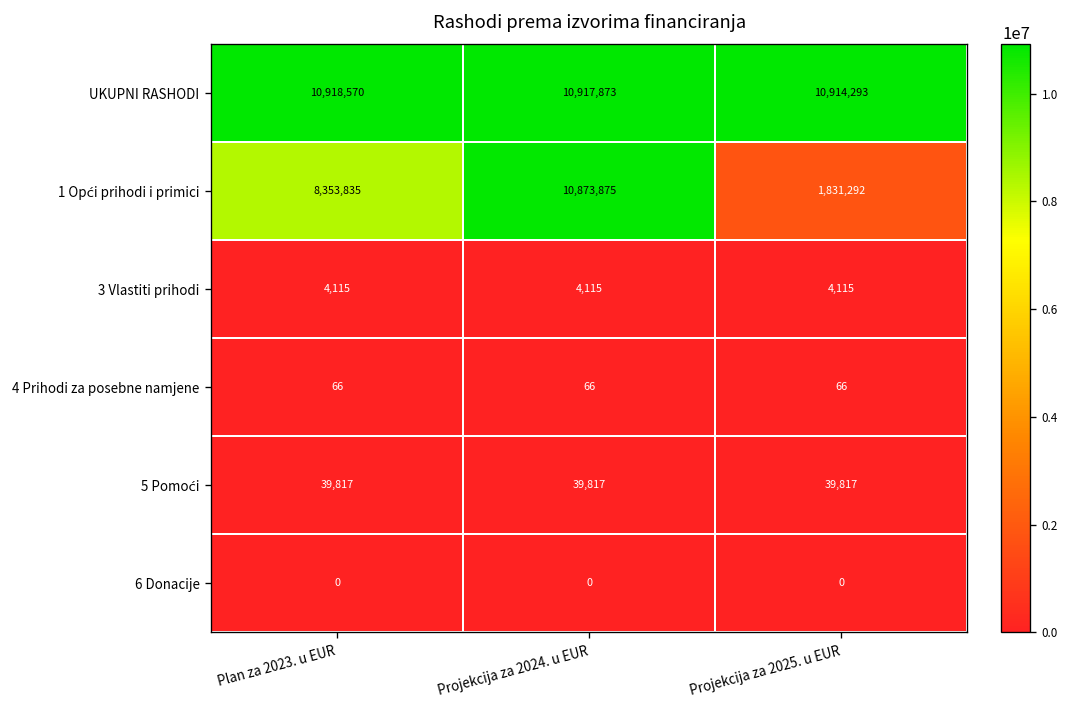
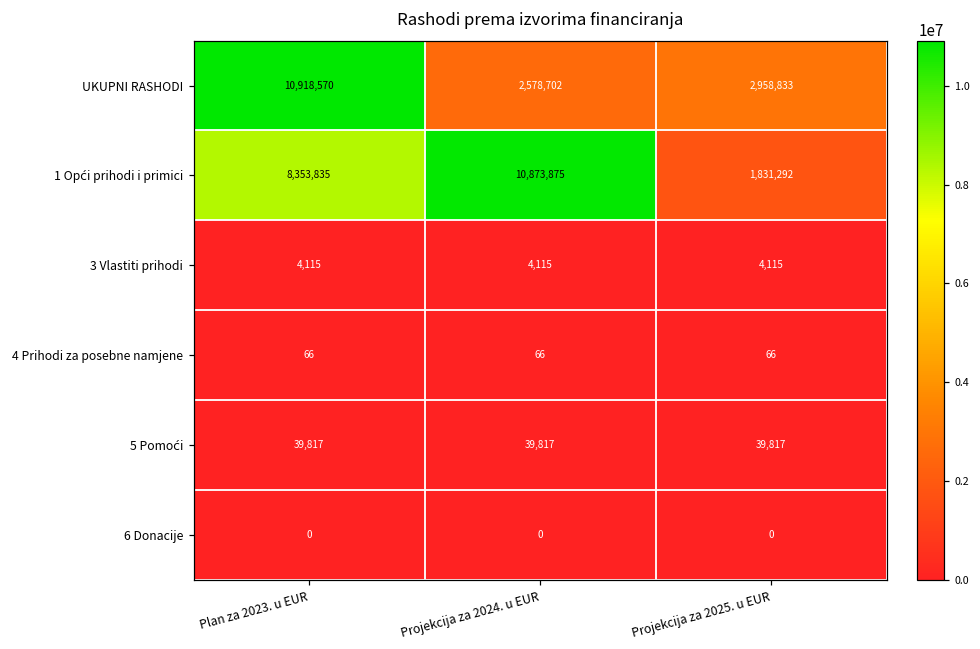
UKUPNI RASHODI, Projekcija za 2024. u EUR: 10,917,873 -> 2,578,702
UKUPNI RASHODI, Projekcija za 2025. u EUR: 10,914,293 -> 2,958,833
